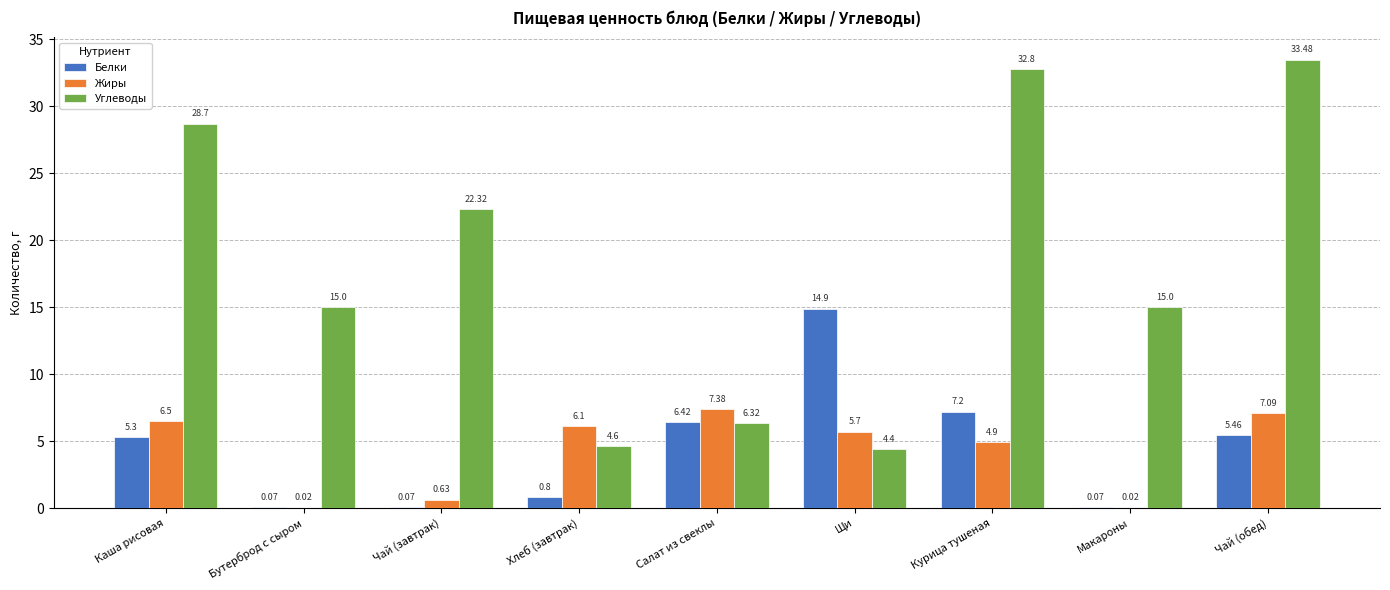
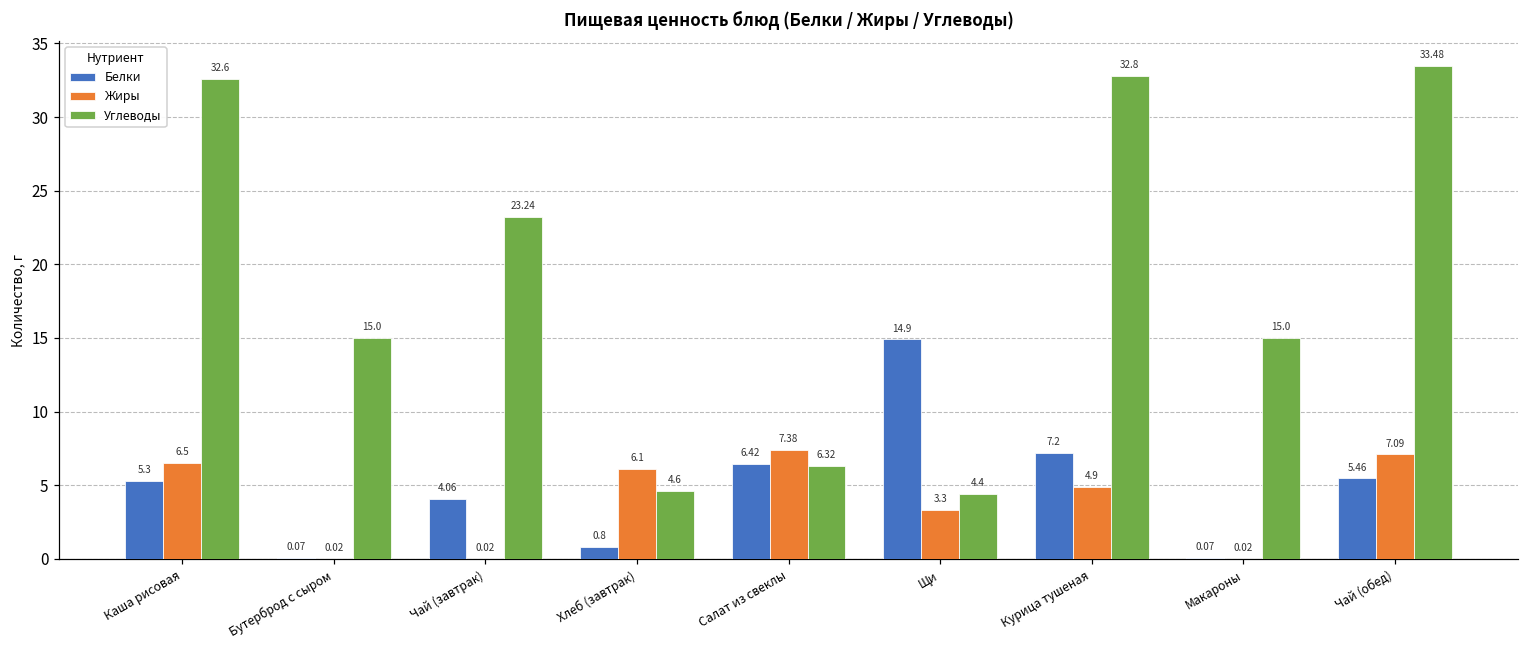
Углеводы, Каша рисовая: 28.7 -> 32.6
Белки, Чай (завтрак): 0.07 -> 4.06
Жиры, Чай (завтрак): 0.63 -> 0.02
Углеводы, Чай (завтрак): 22.32 -> 23.24
Жиры, Щи: 5.7 -> 3.3
